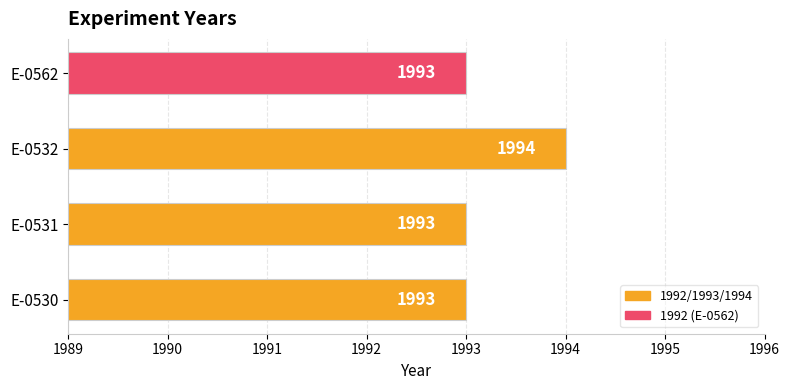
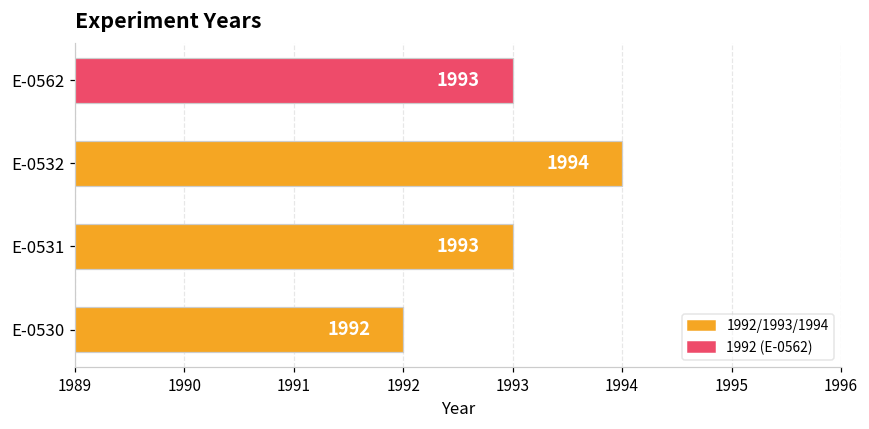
E-0530: 1993 -> 1992
